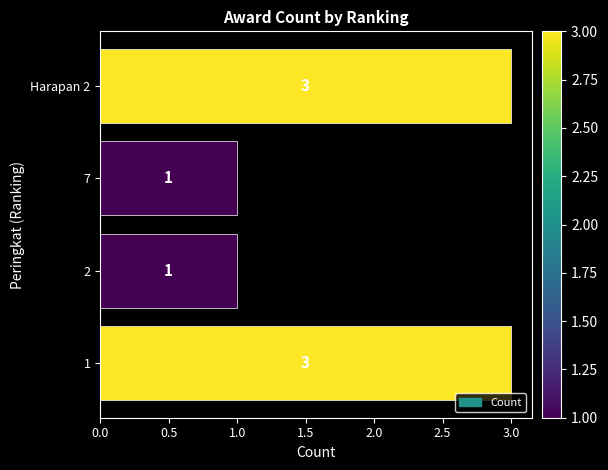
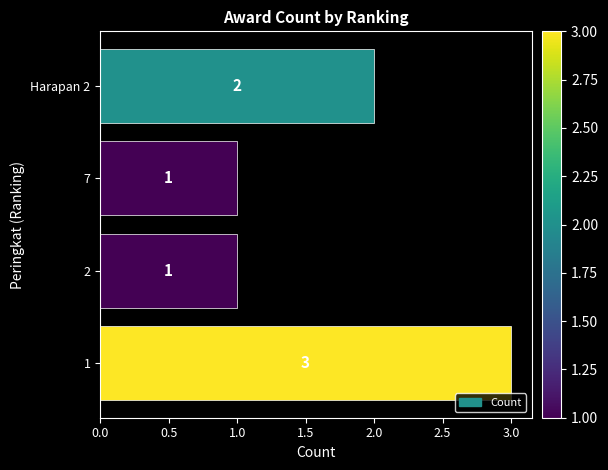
Harapan 2: 3 -> 2
